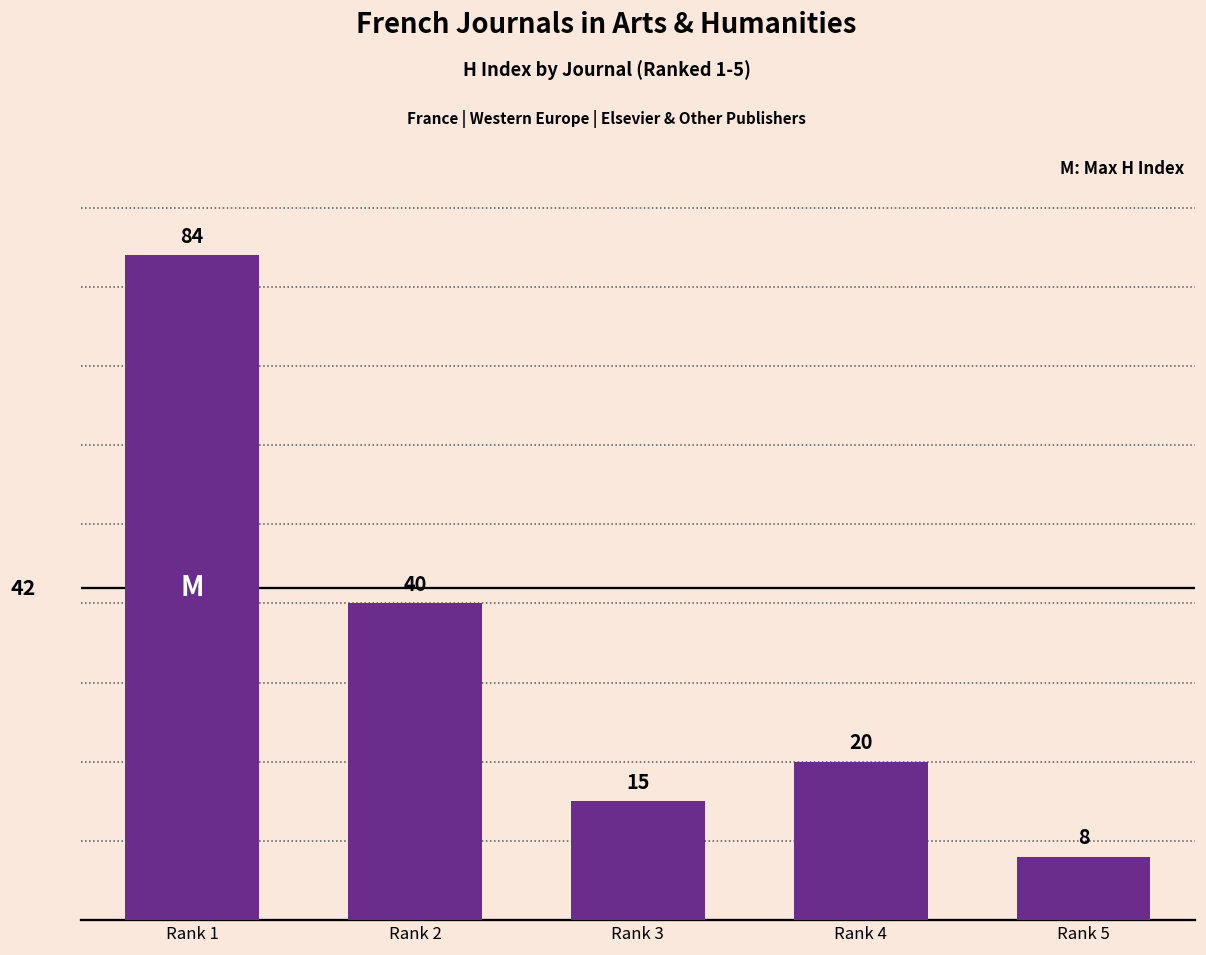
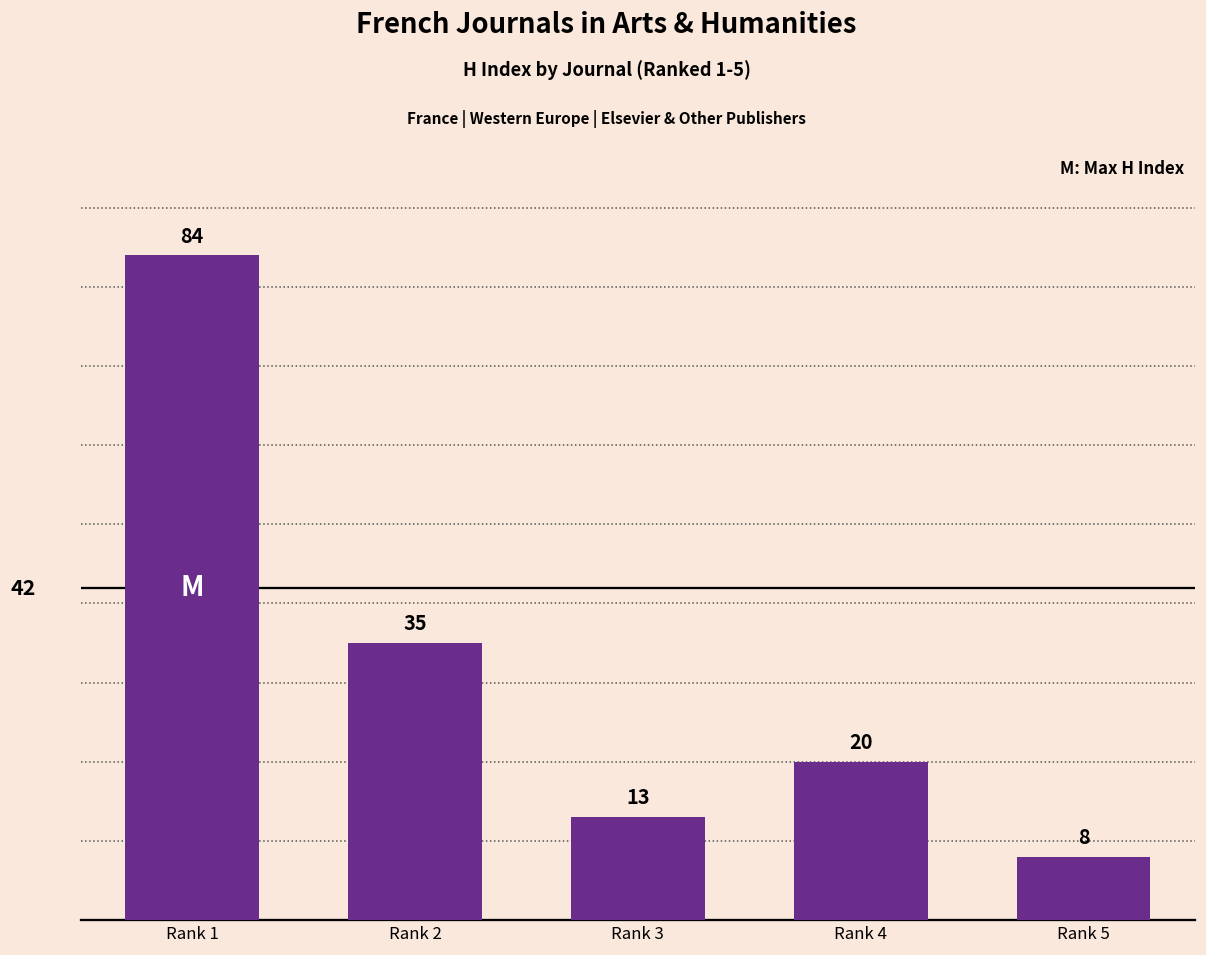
Rank 2: 40 -> 35
Rank 3: 15 -> 13
